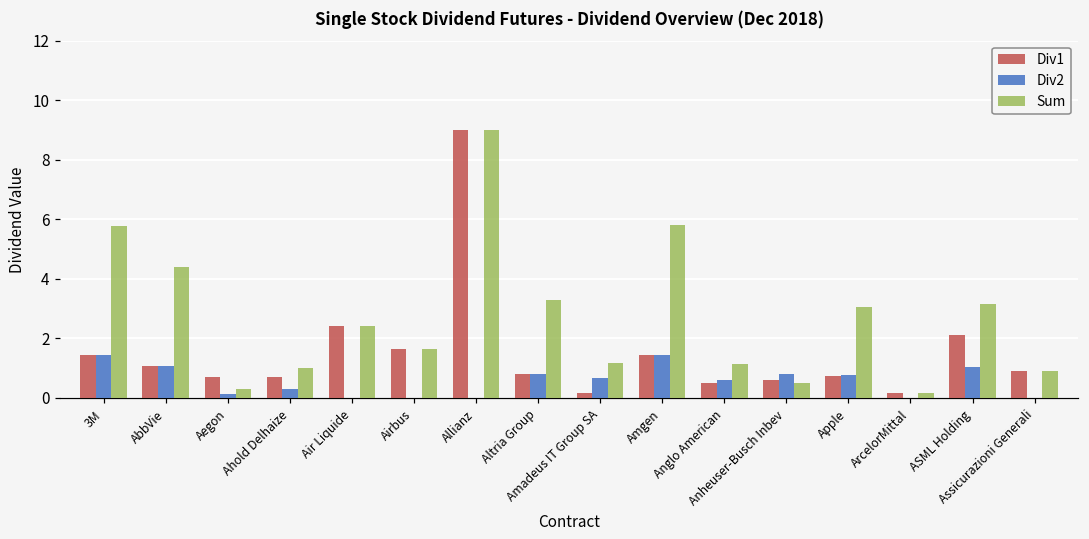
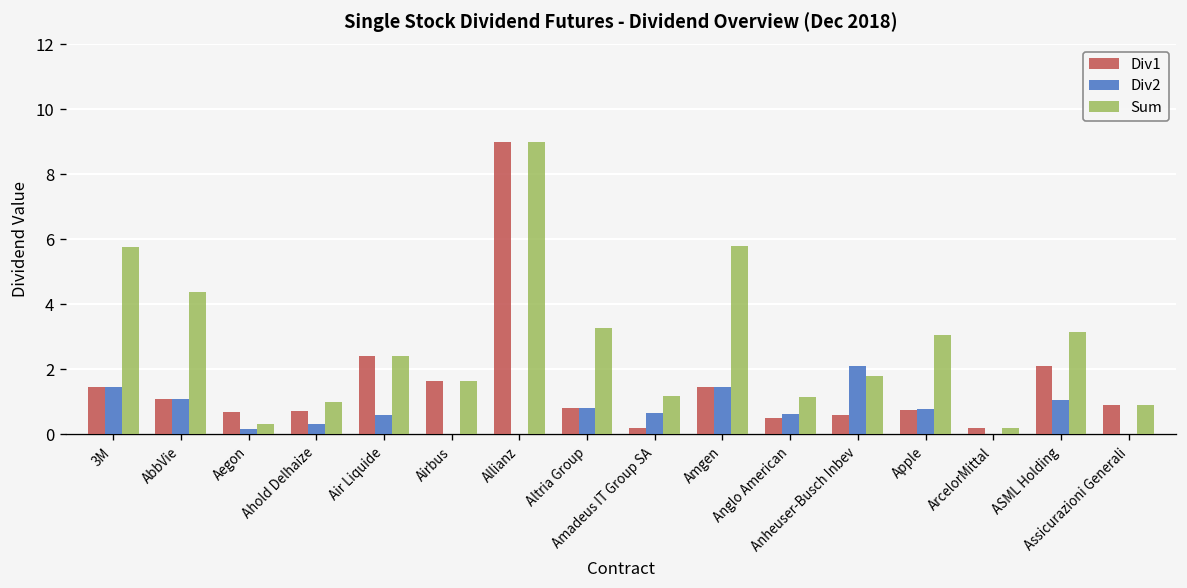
Div2, Air Liquide: 0.0 -> 0.6
Div2, Anheuser-Busch Inbev: 0.8 -> 2.1
Sum, Anheuser-Busch Inbev: 0.5 -> 1.8
